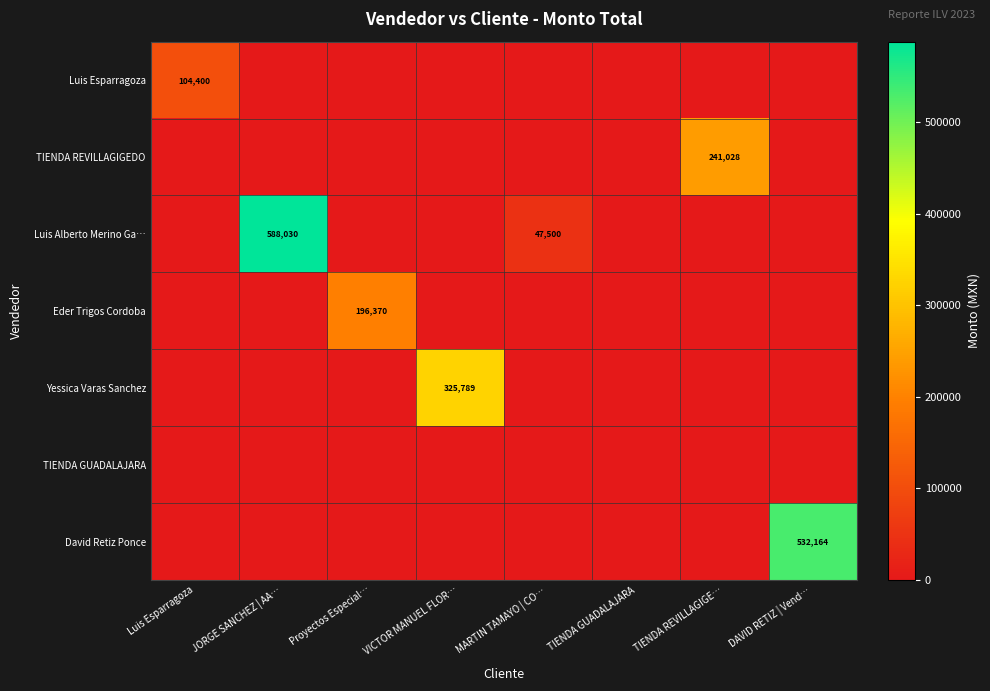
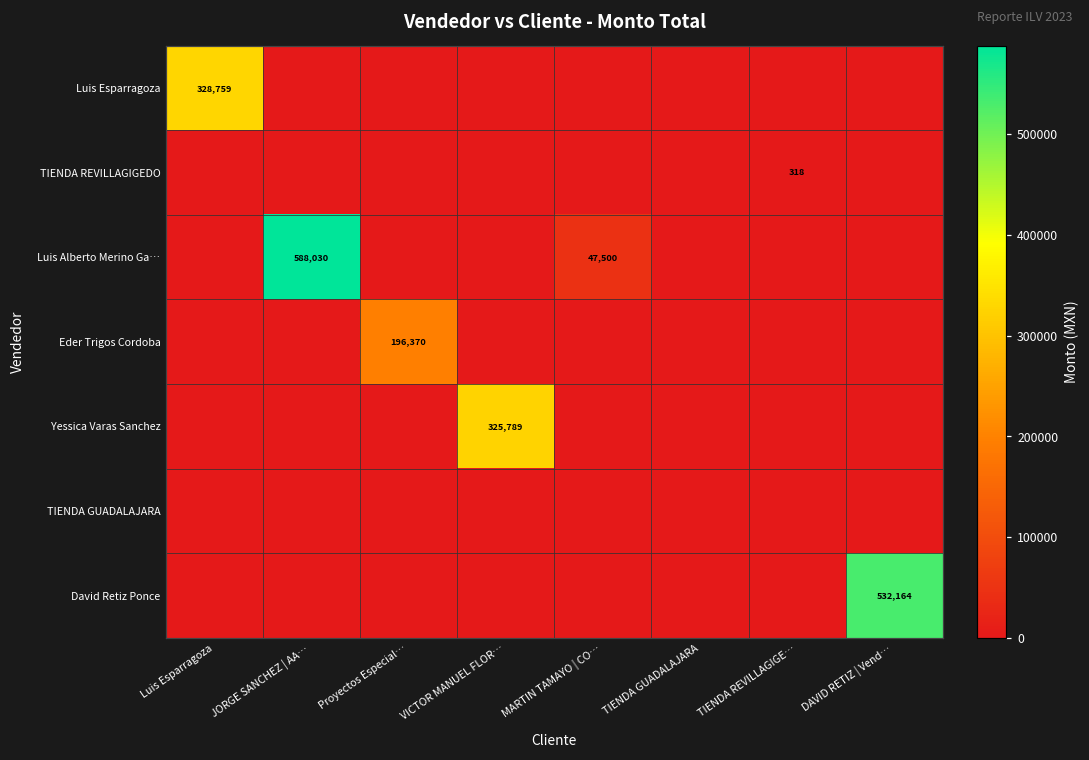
Luis Esparragoza, Luis Esparragoza: 104,400 -> 328,759
TIENDA REVILLAGIGEDO, TIENDA REVILLAGIGE…: 241,028 -> 318
